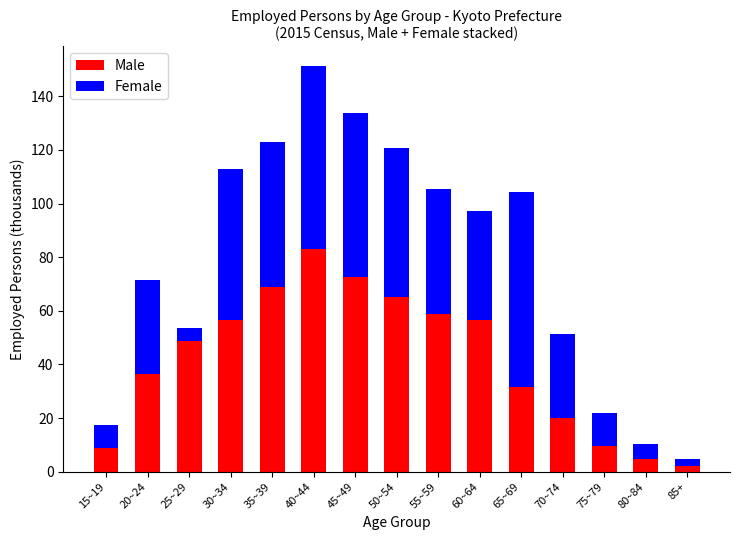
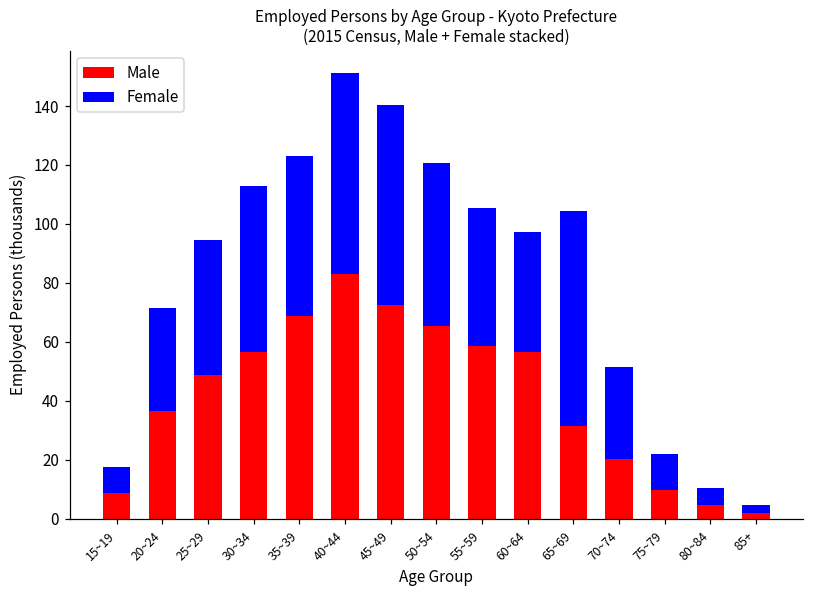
Female, 25~29: 5 -> 46
Female, 45~49: 61 -> 68
